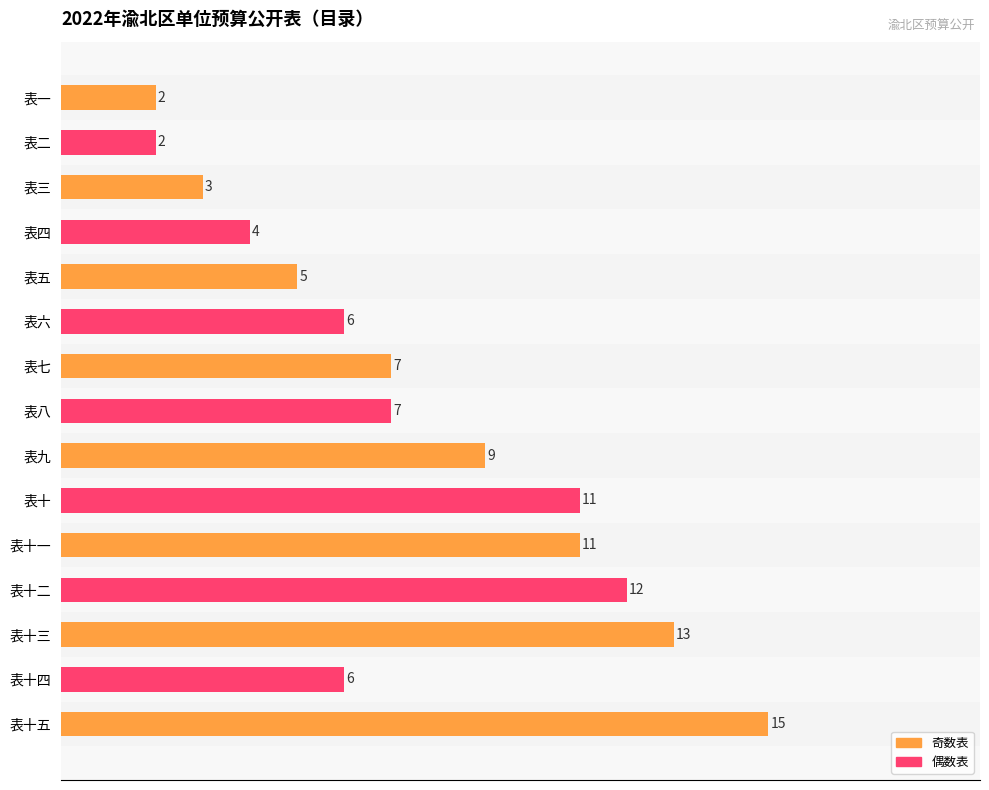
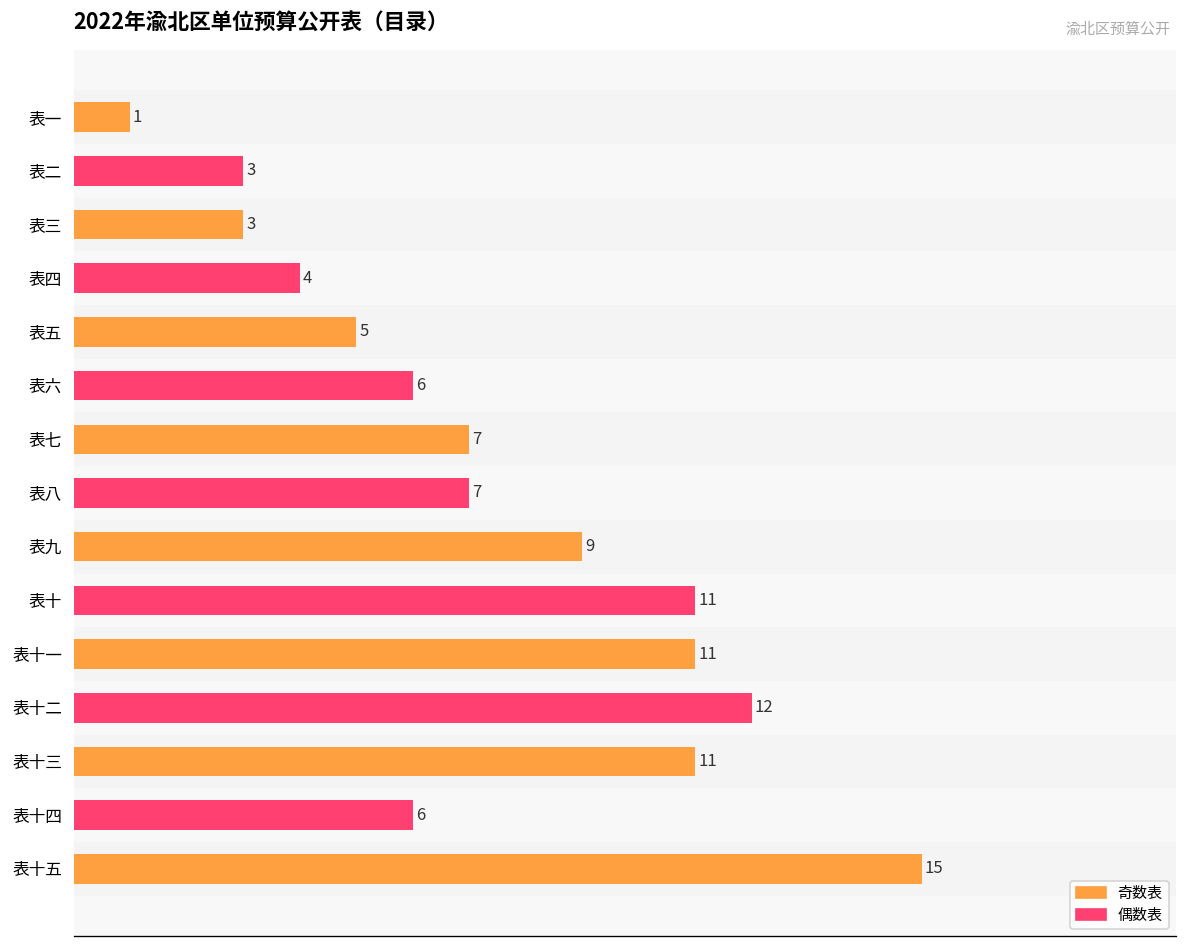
表一: 2 -> 1
表二: 2 -> 3
表十三: 13 -> 11
